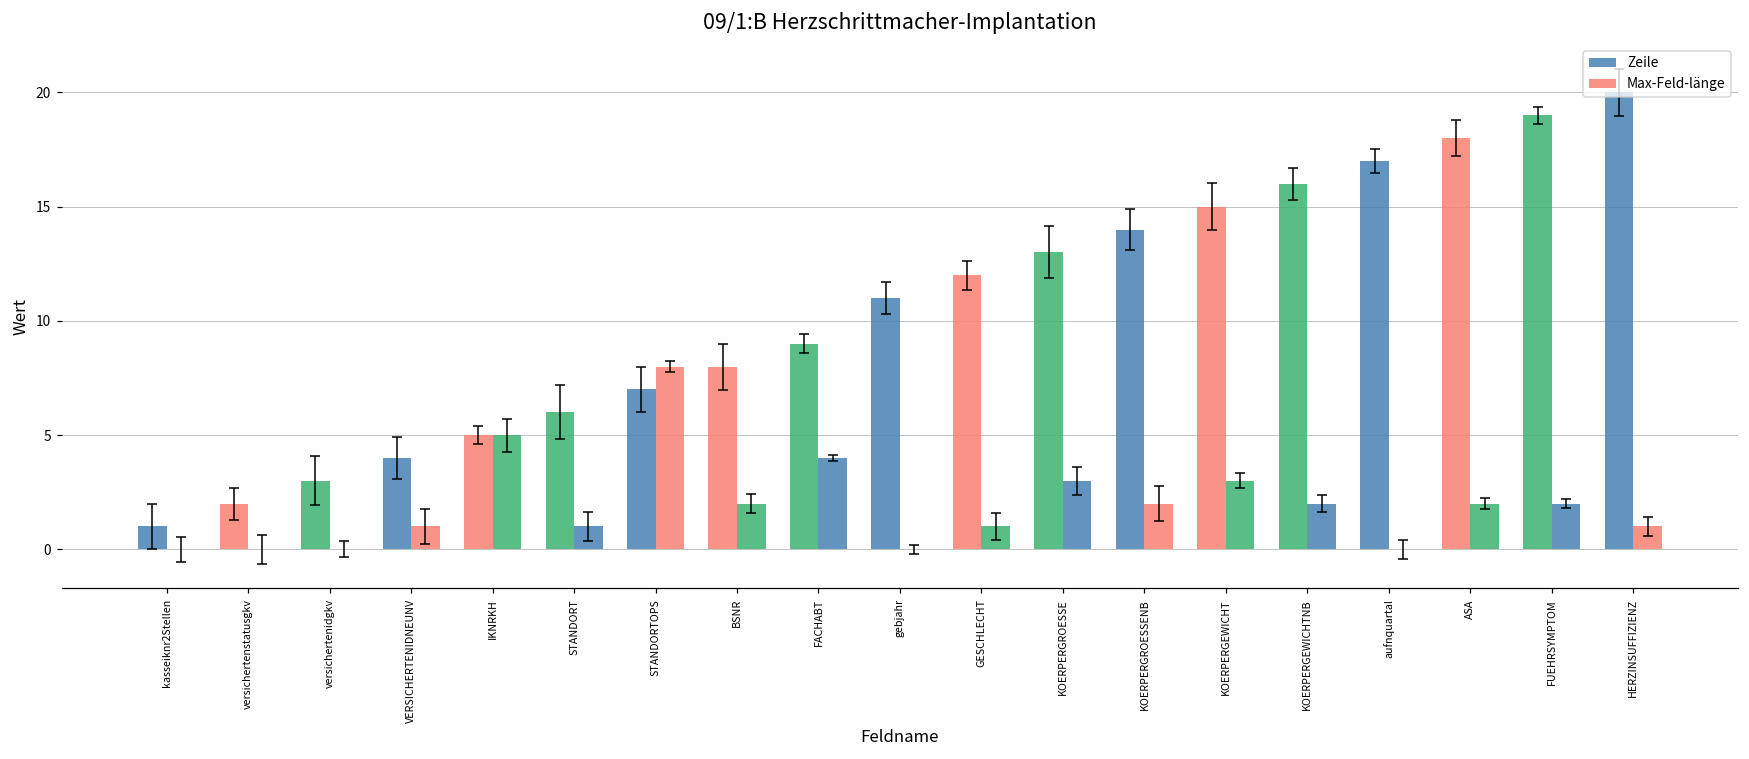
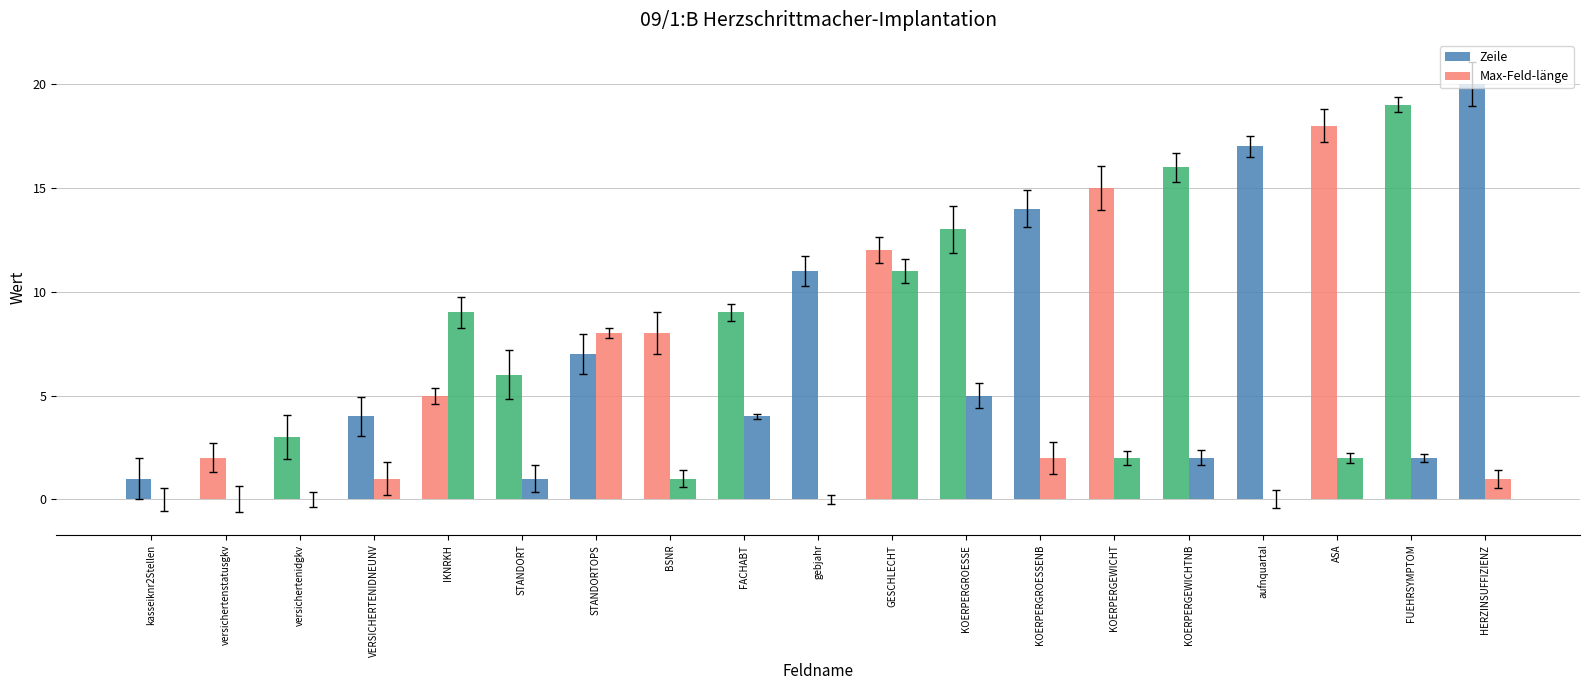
Max-Feld-länge, IKNRKH: 5 -> 9
Max-Feld-länge, BSNR: 2 -> 1
Max-Feld-länge, GESCHLECHT: 1 -> 11
Max-Feld-länge, KOERPERGROESSE: 3 -> 5
Max-Feld-länge, KOERPERGEWICHT: 3 -> 2
